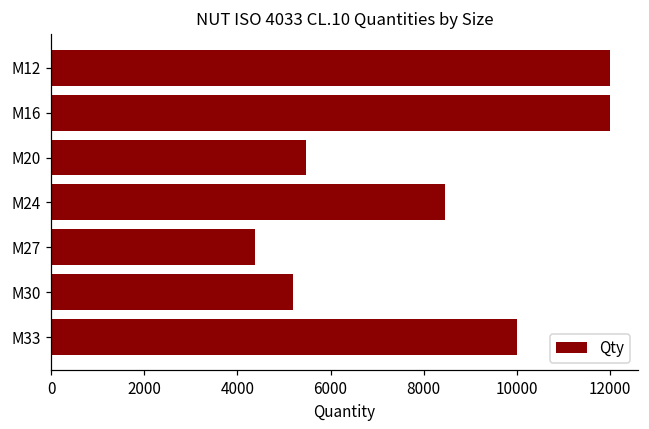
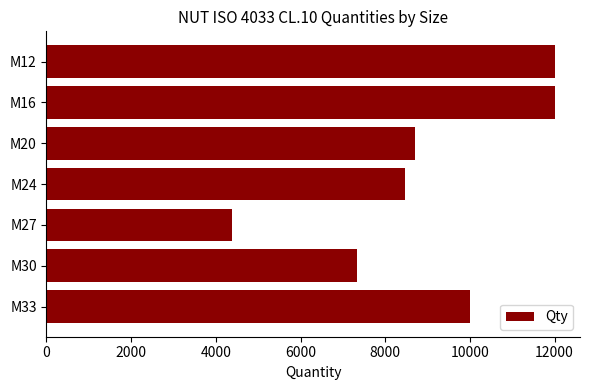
M20: 5500 -> 8700
M30: 5200 -> 7300
